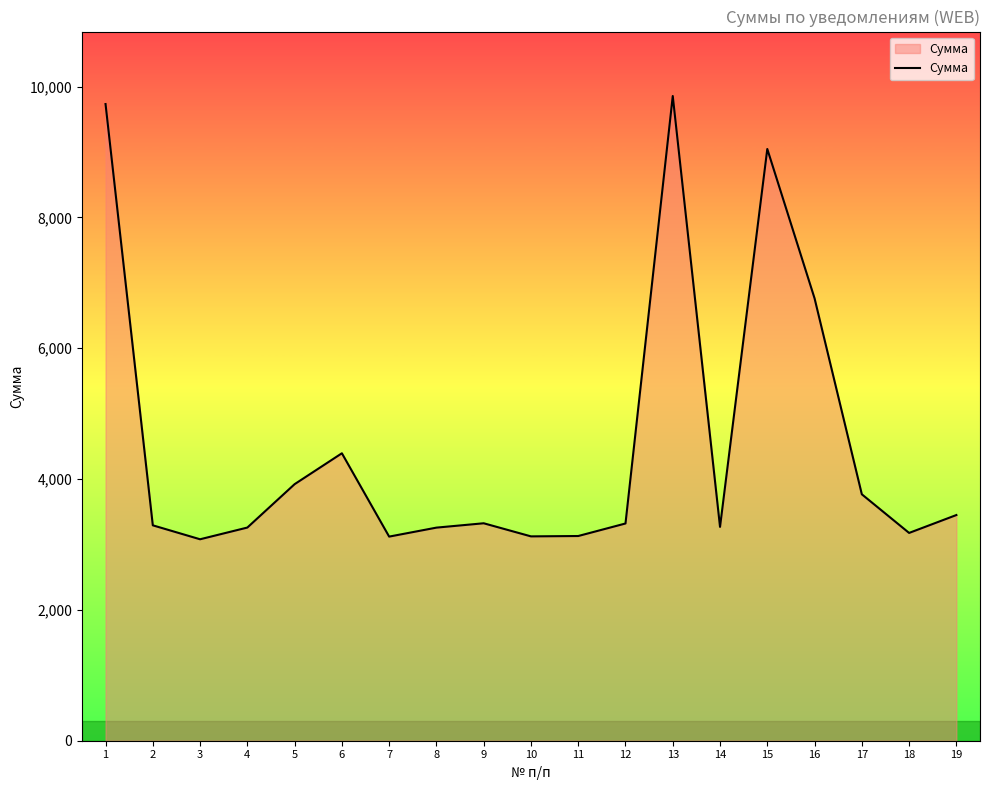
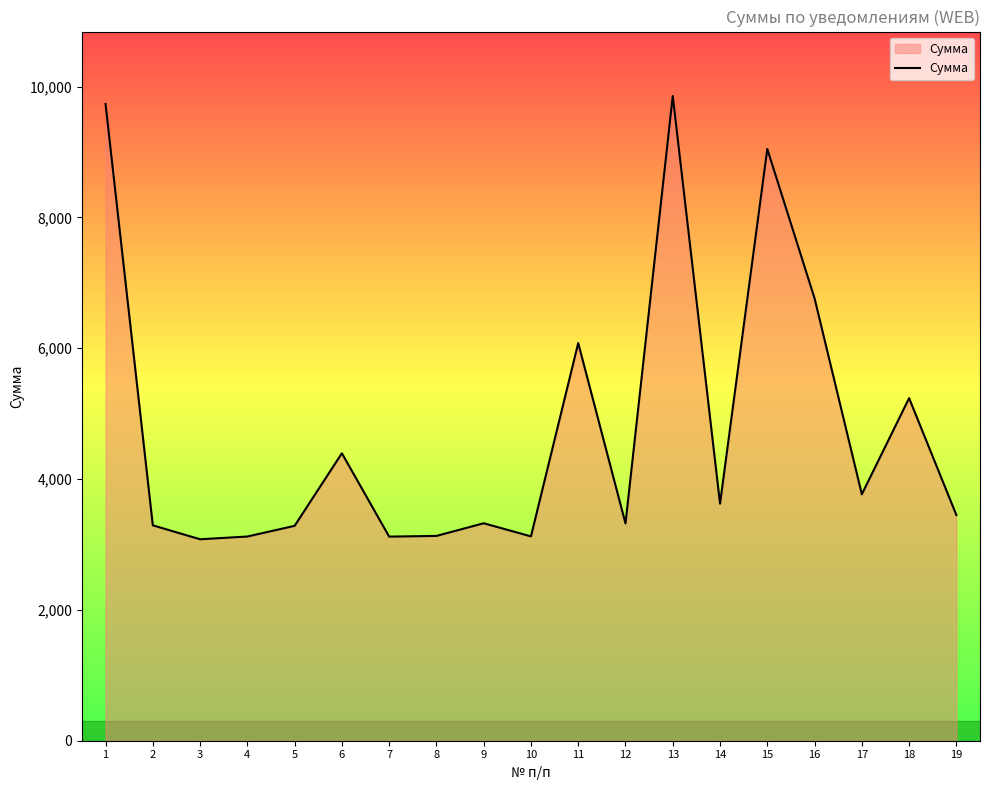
4: 3,300 -> 3,100
5: 3,900 -> 3,300
8: 3,300 -> 3,100
11: 3,100 -> 6,100
14: 3,300 -> 3,600
18: 3,200 -> 5,200
